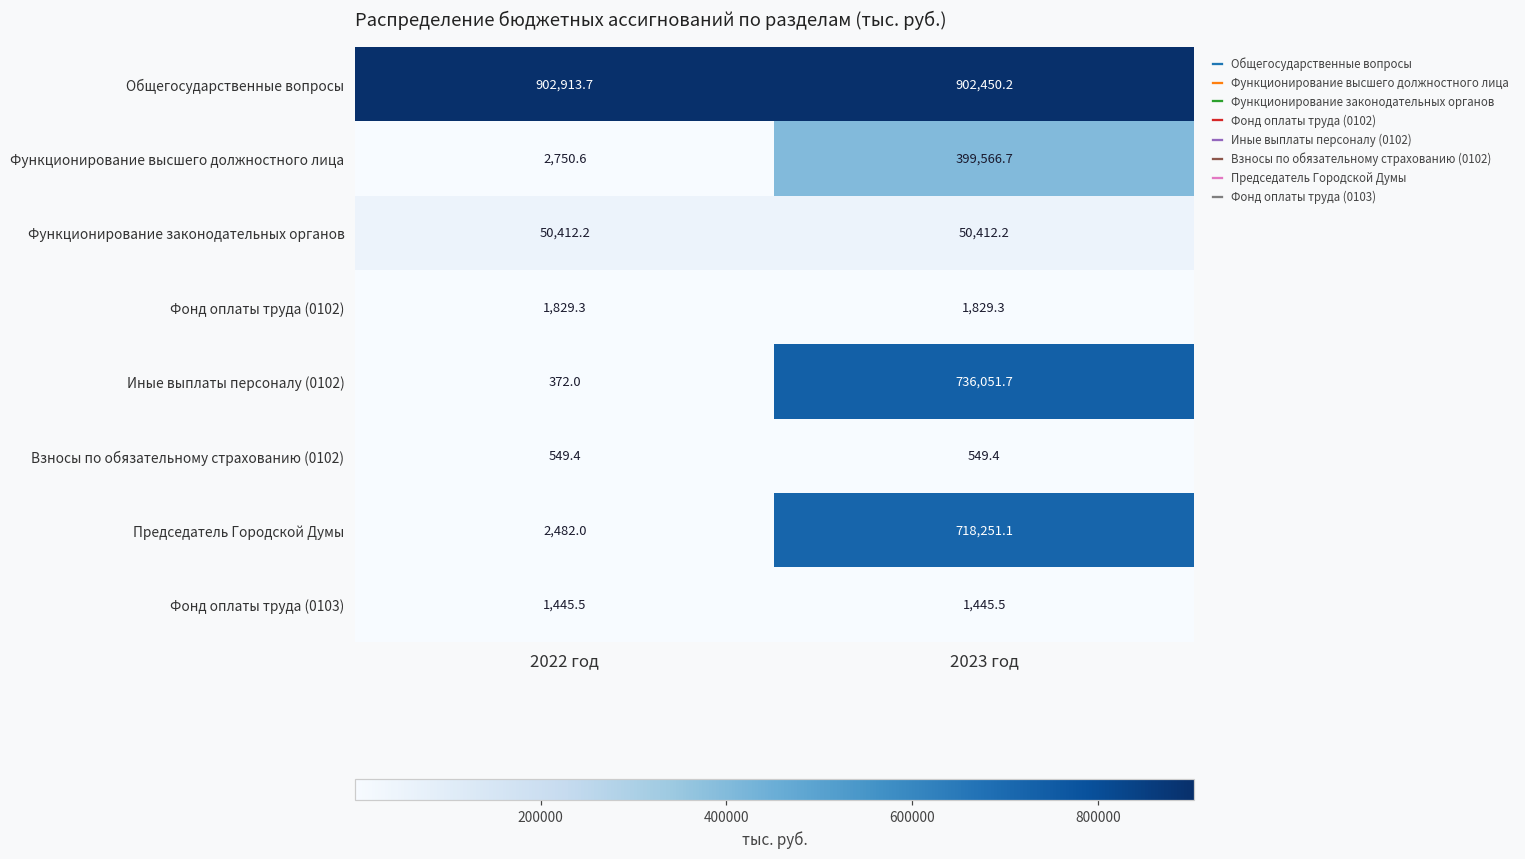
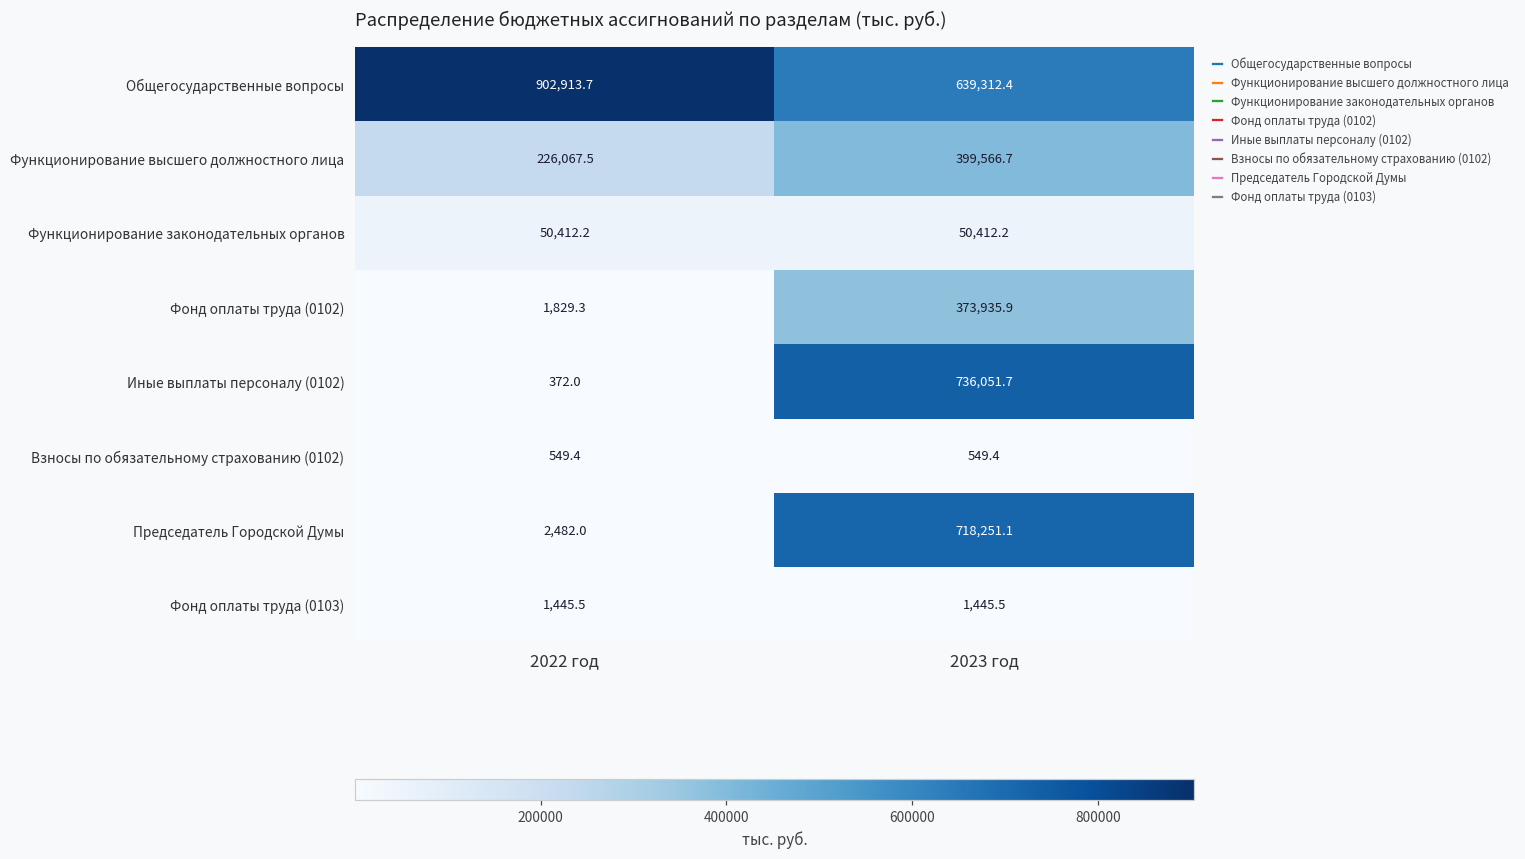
Общегосударственные вопросы, 2023 год: 902,450.2 -> 639,312.4
Функционирование высшего должностного лица, 2022 год: 2,750.6 -> 226,067.5
Фонд оплаты труда (0102), 2023 год: 1,829.3 -> 373,935.9
